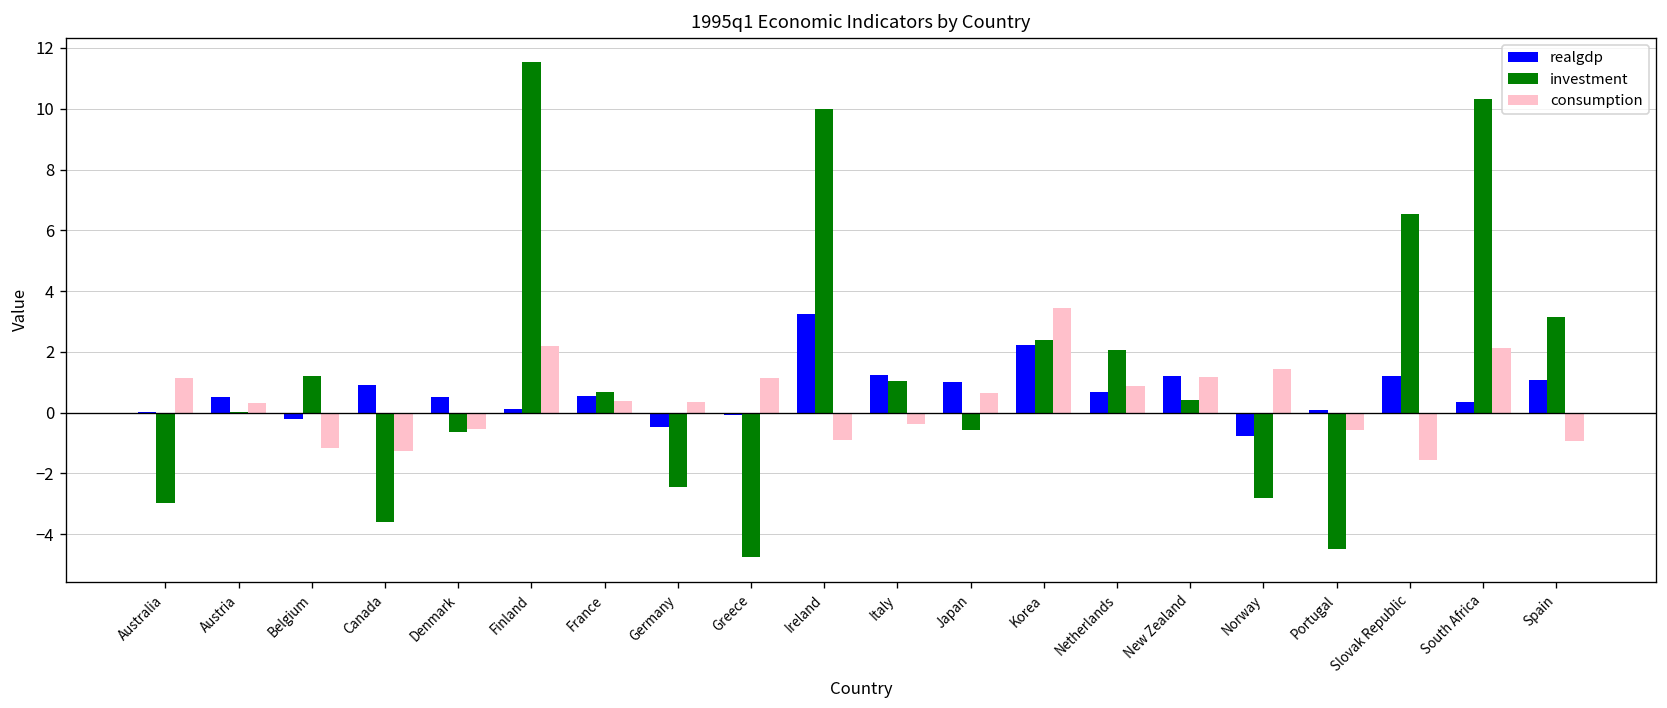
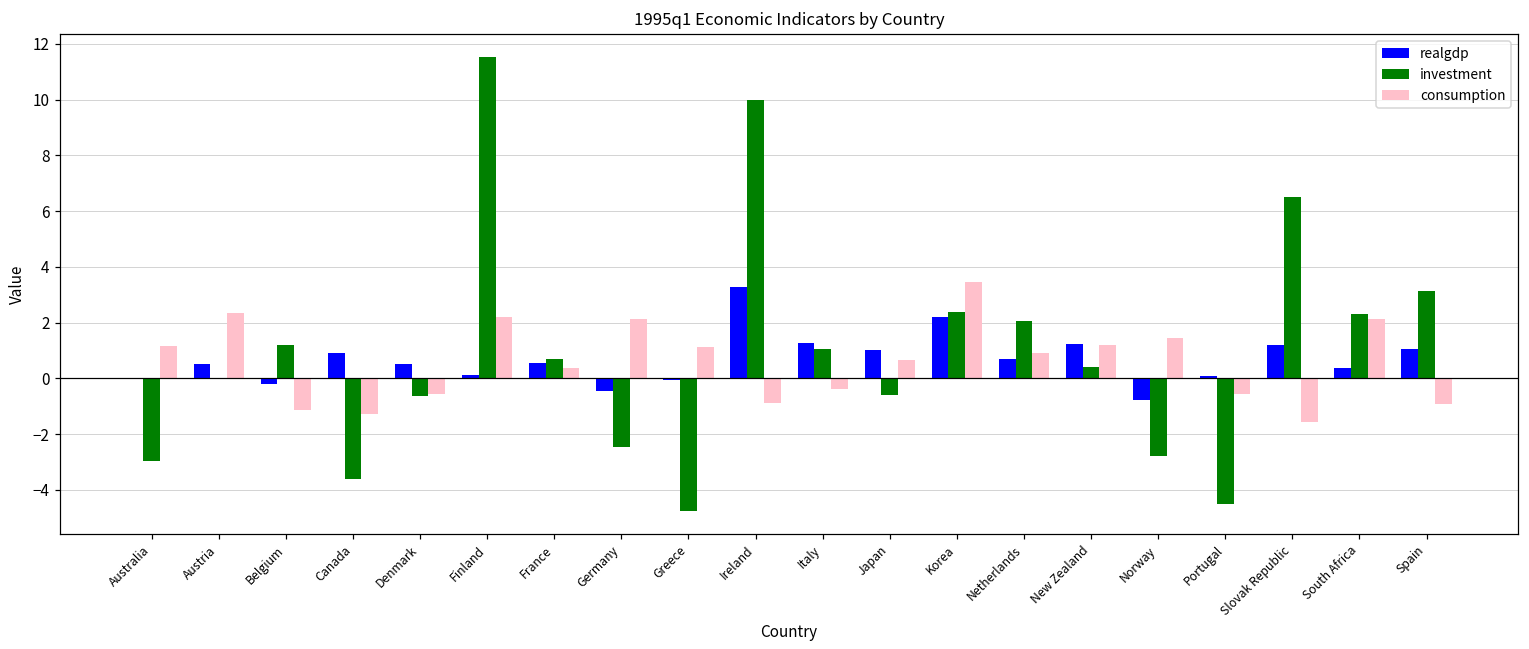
consumption, Austria: 0.3 -> 2.3
consumption, Germany: 0.4 -> 2.1
investment, South Africa: 10.3 -> 2.3
